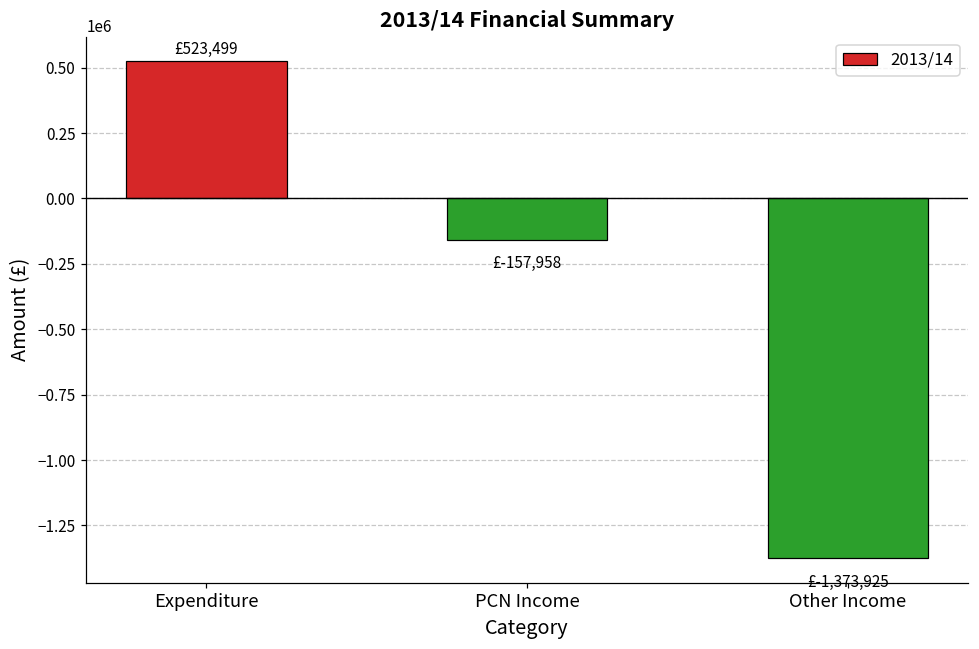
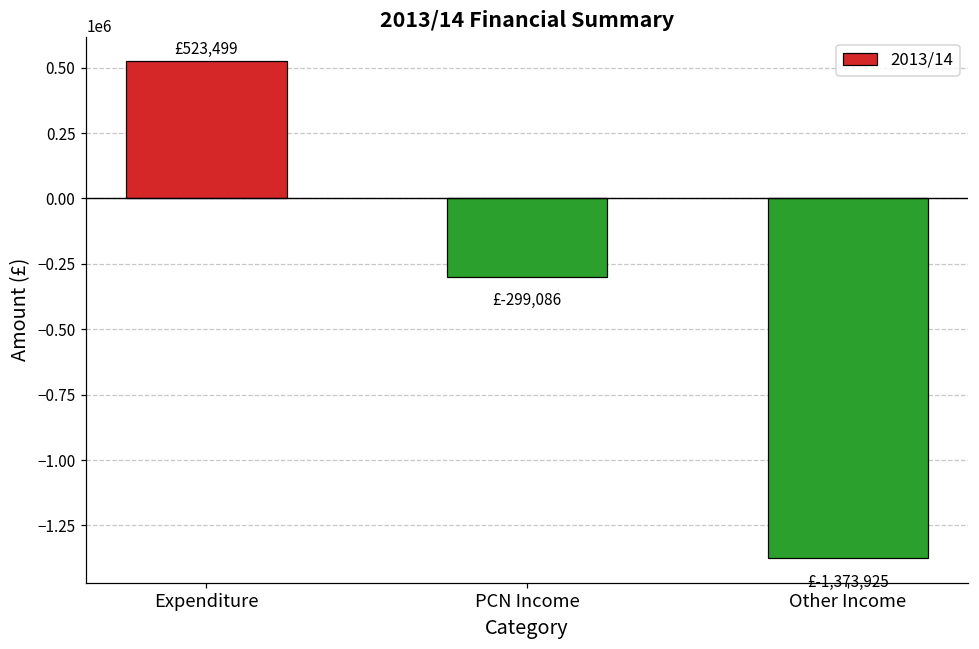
PCN Income: £-157,958 -> £-299,086
